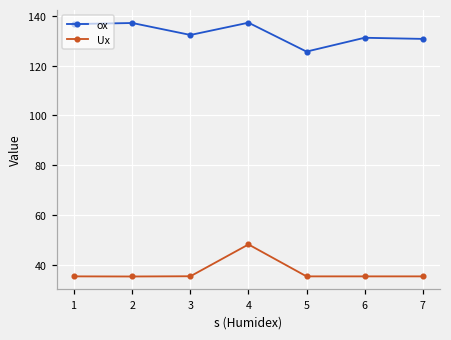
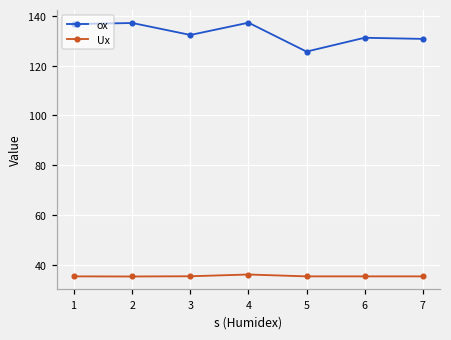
Ux, 4: 48 -> 36
